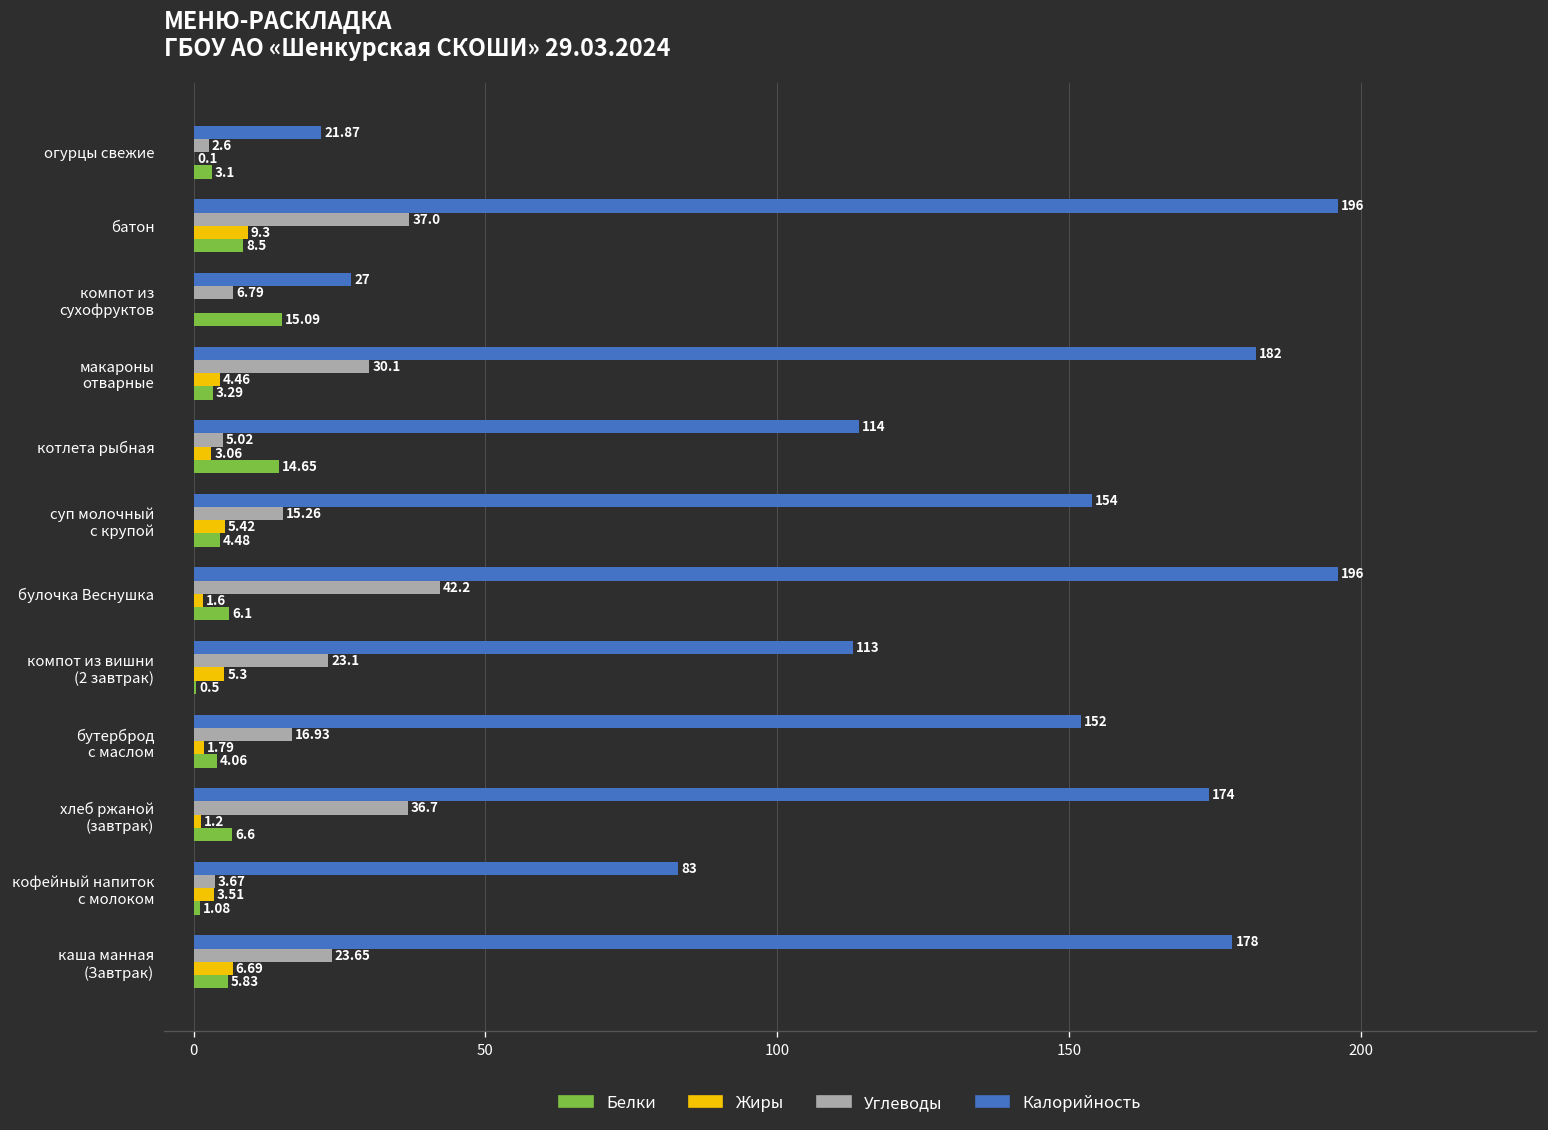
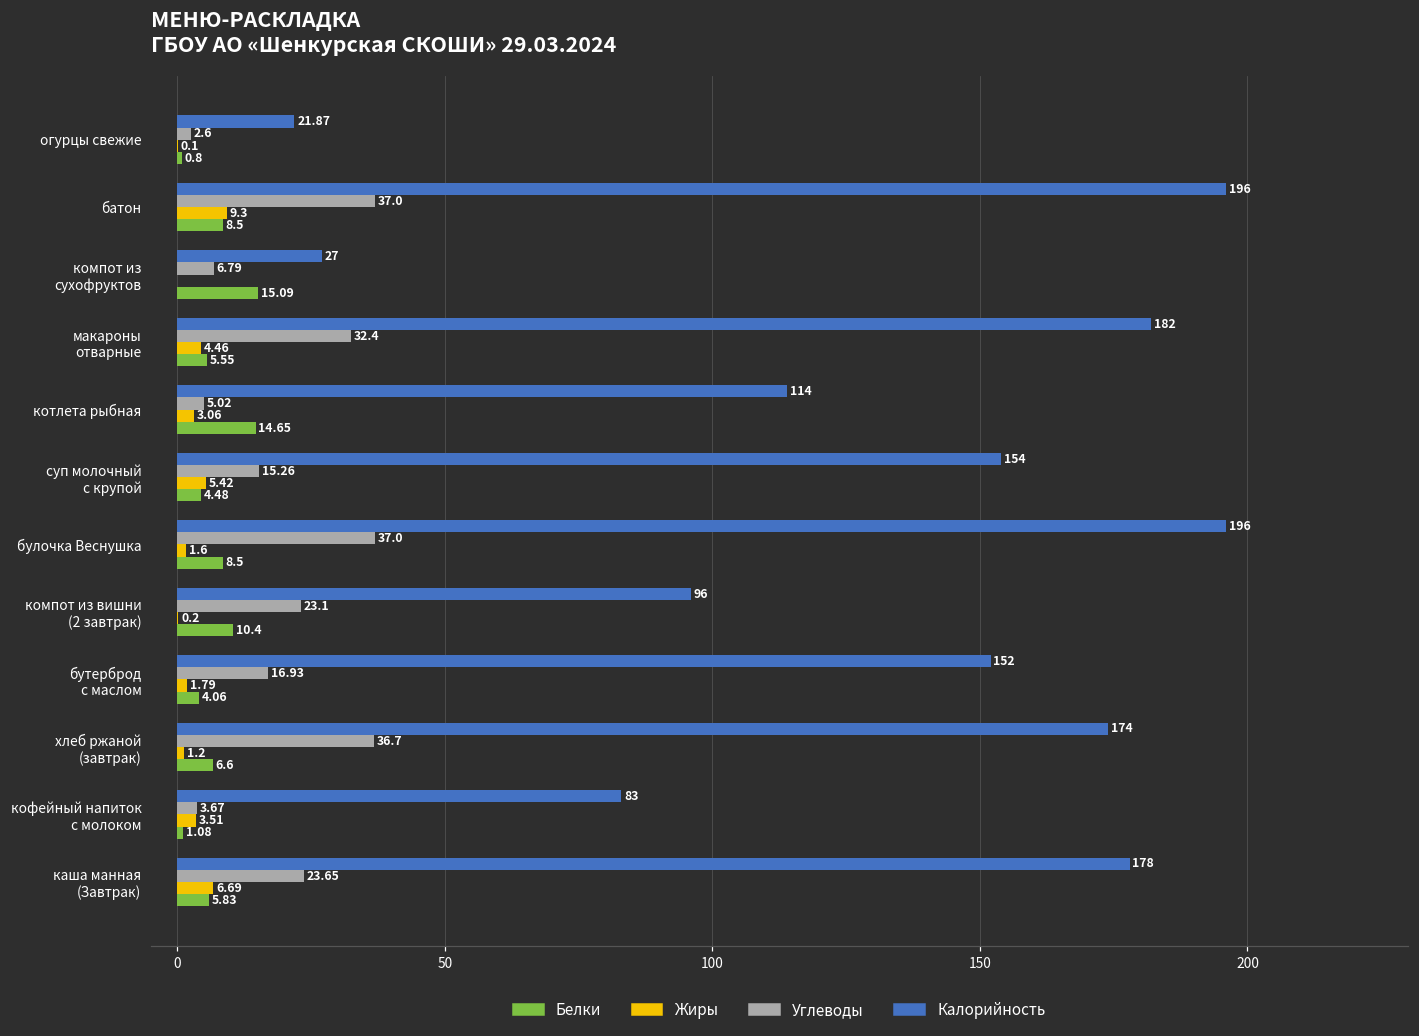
Белки, огурцы свежие: 3.1 -> 0.8
Углеводы, макароны отварные: 30.1 -> 32.4
Белки, макароны отварные: 3.29 -> 5.55
Углеводы, булочка Веснушка: 42.2 -> 37.0
Белки, булочка Веснушка: 6.1 -> 8.5
Калорийность, компот из вишни (2 завтрак): 113 -> 96
Жиры, компот из вишни (2 завтрак): 5.3 -> 0.2
Белки, компот из вишни (2 завтрак): 0.5 -> 10.4
